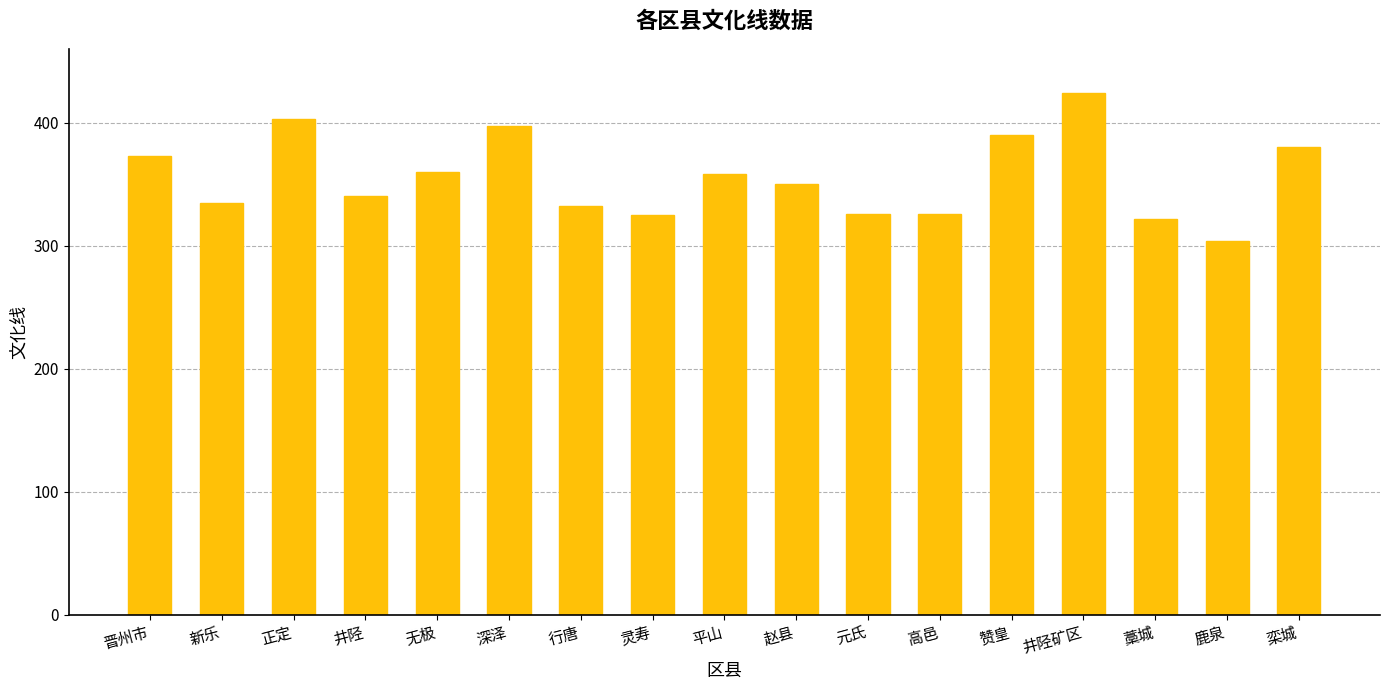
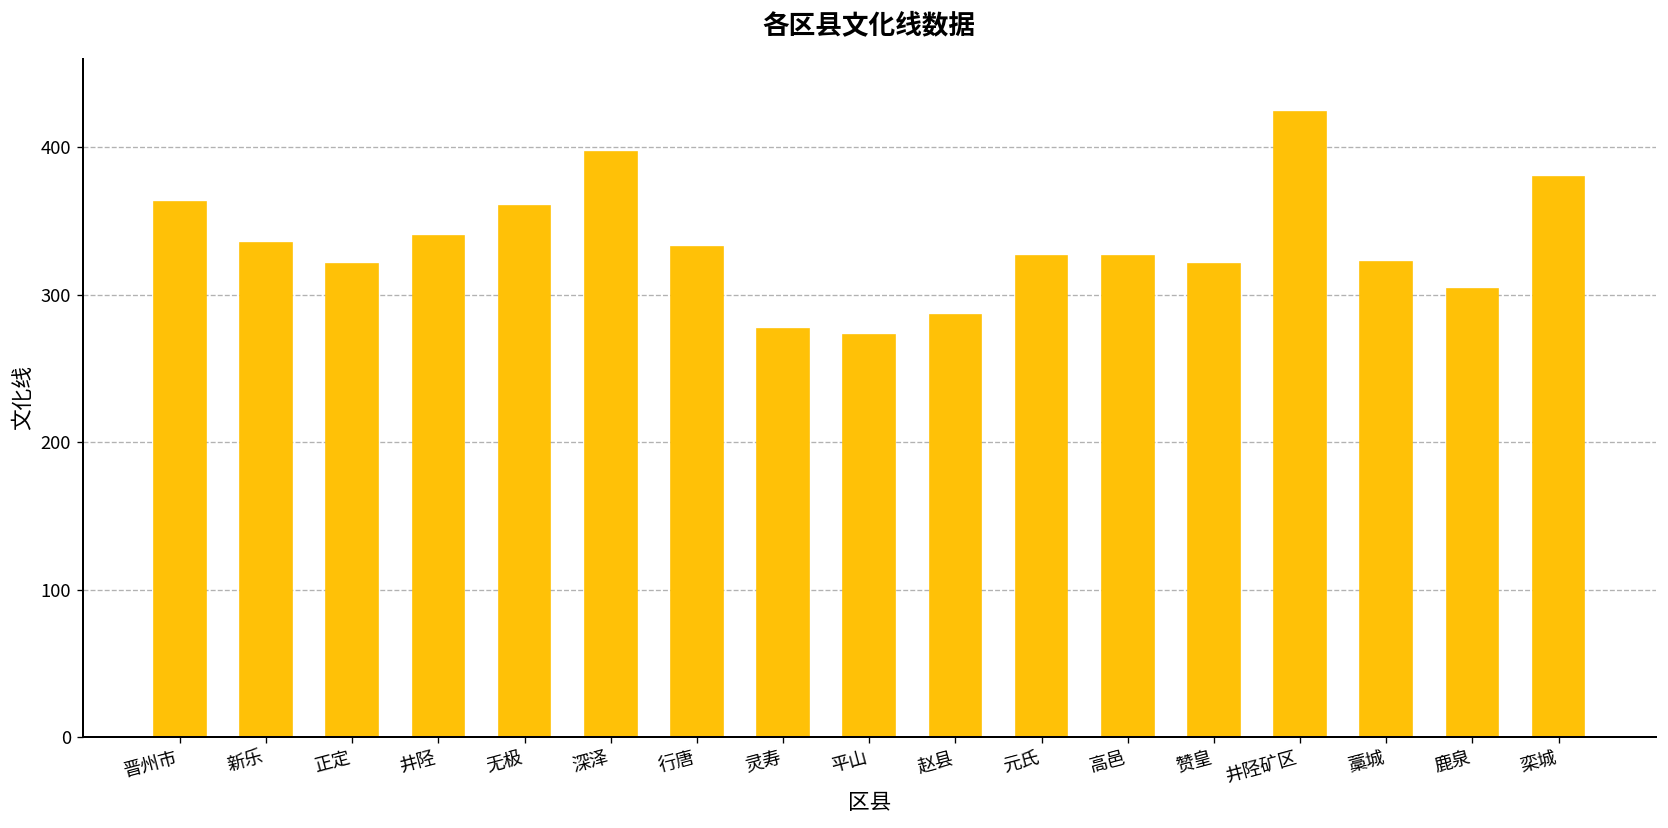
晋州市: 373 -> 363
正定: 403 -> 321
灵寿: 325 -> 277
平山: 358 -> 273
赵县: 350 -> 286
赞皇: 390 -> 321
